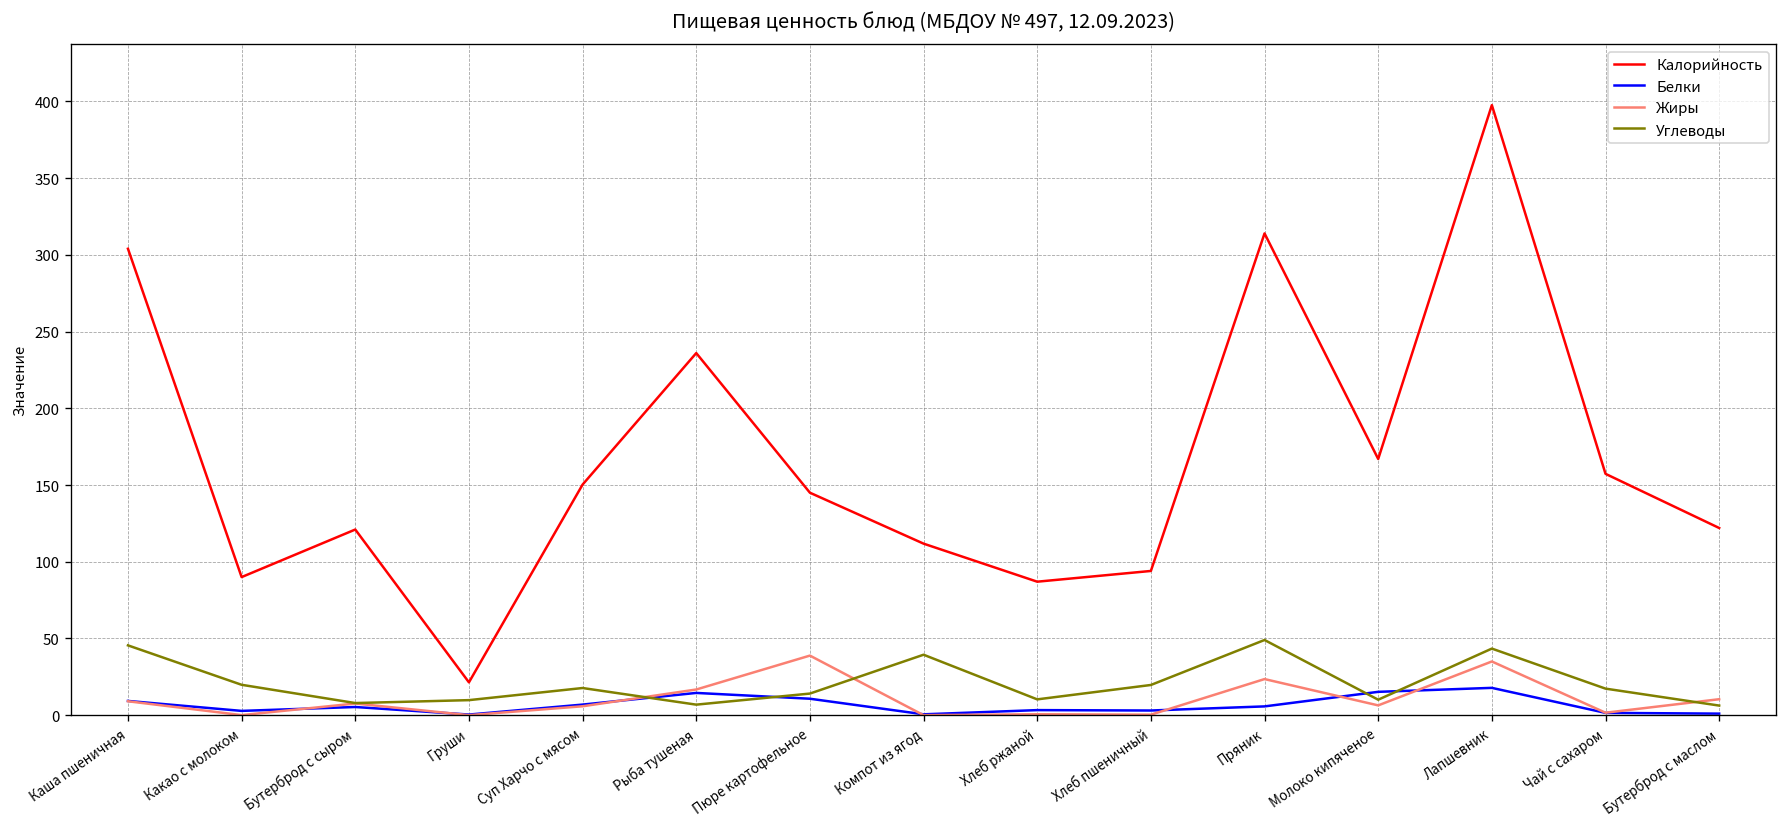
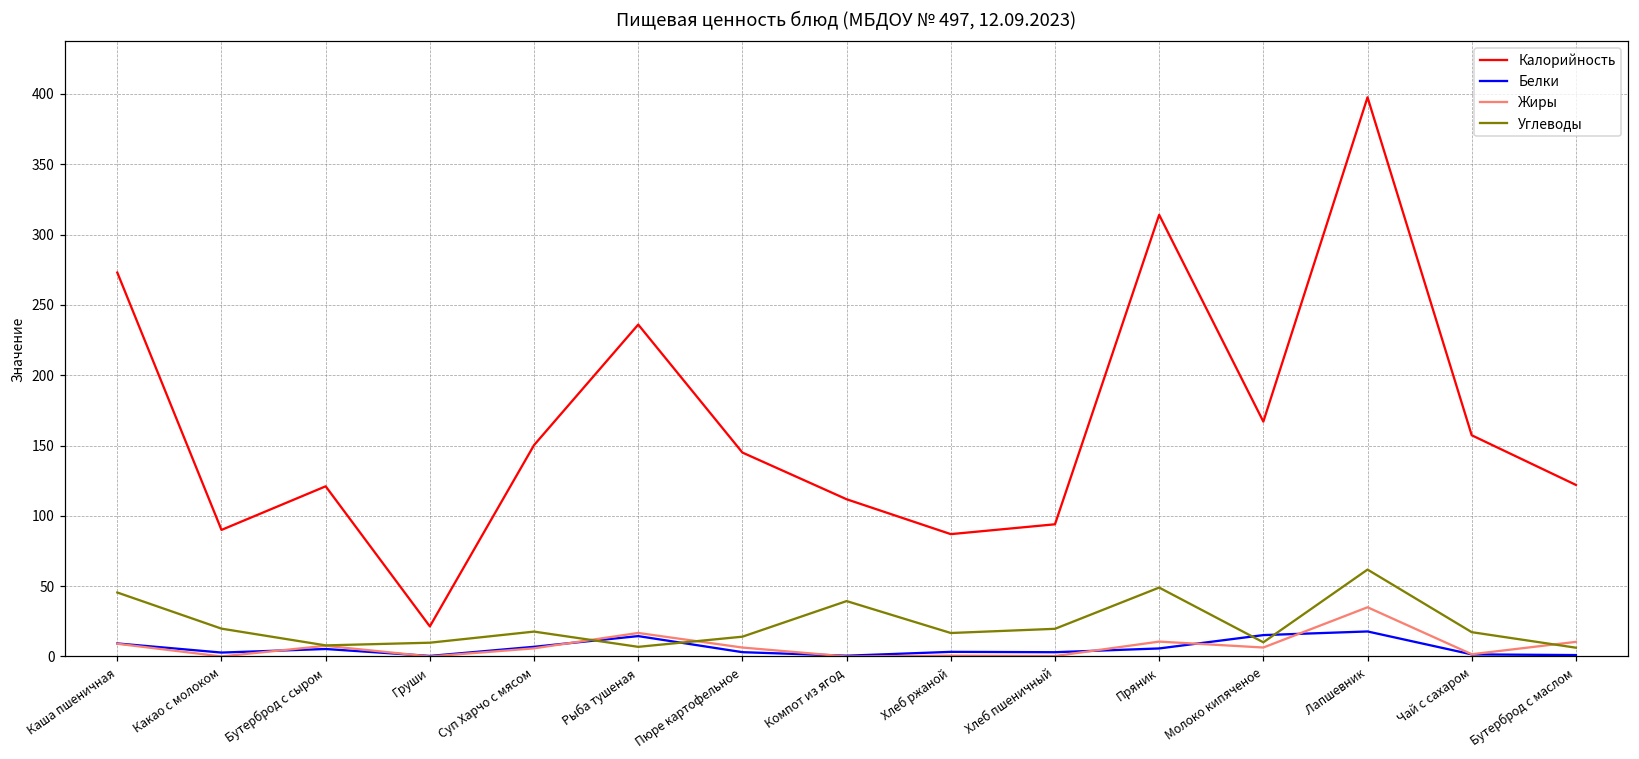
Калорийность, Каша пшеничная: 304 -> 273
Белки, Пюре картофельное: 11 -> 3
Жиры, Пюре картофельное: 39 -> 6
Углеводы, Хлеб ржаной: 10 -> 17
Жиры, Пряник: 24 -> 11
Углеводы, Лапшевник: 43 -> 62
